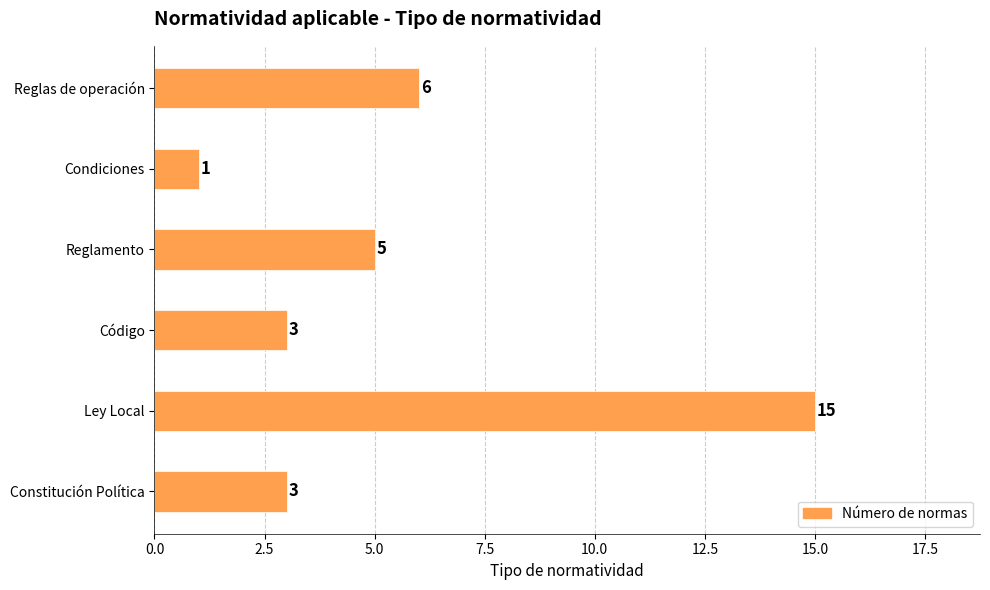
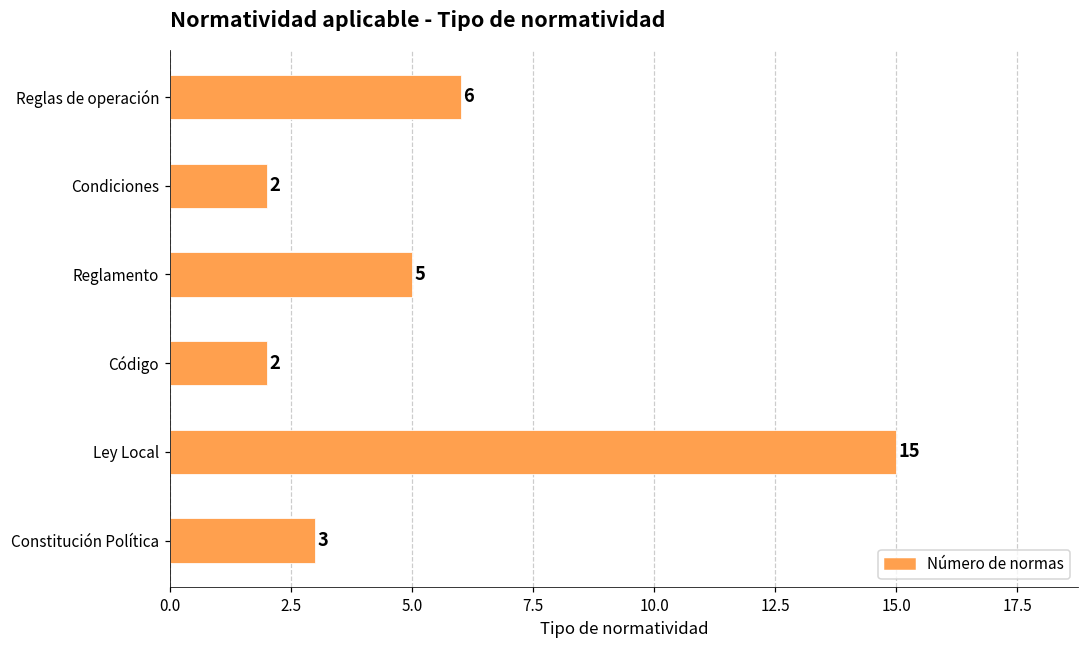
Condiciones: 1 -> 2
Código: 3 -> 2
